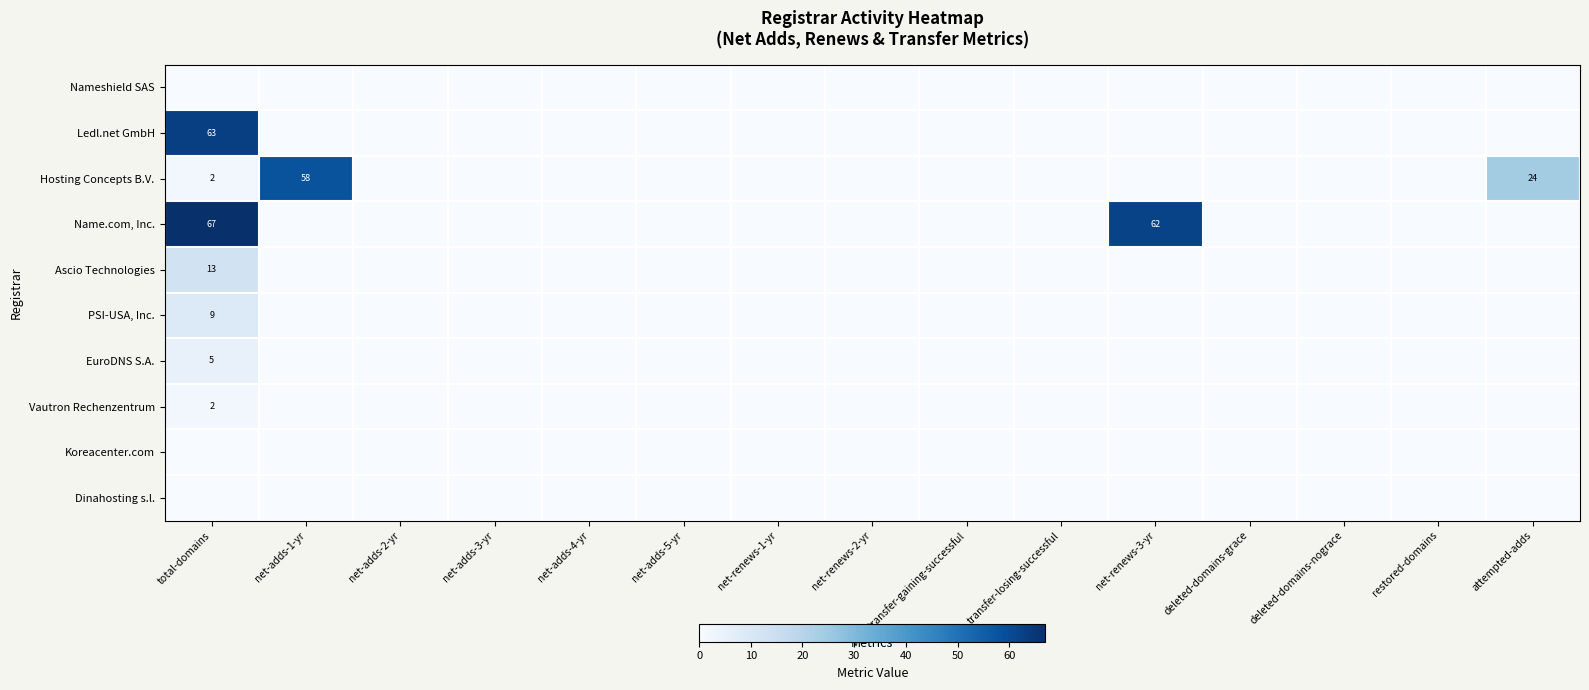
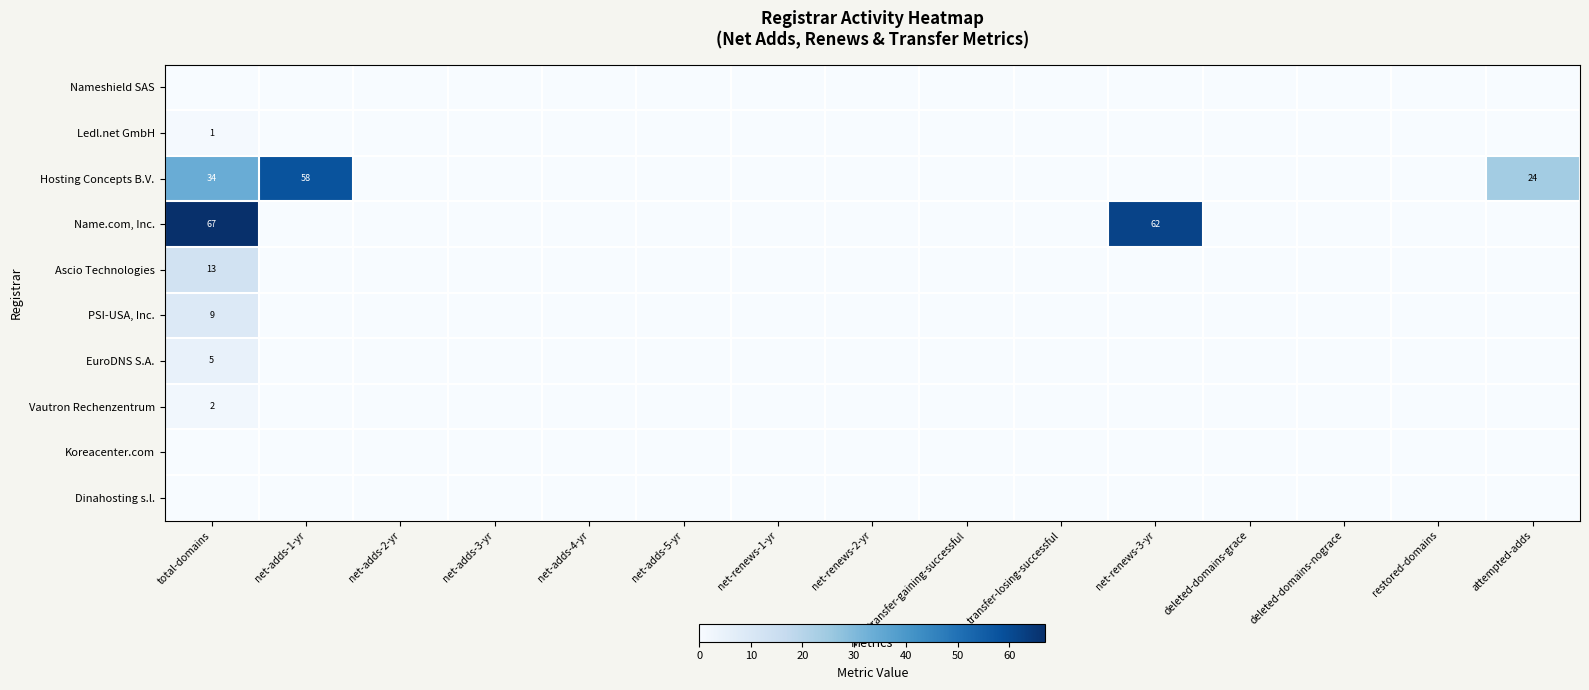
Ledl.net GmbH, total-domains: 63 -> 1
Hosting Concepts B.V., total-domains: 2 -> 34
